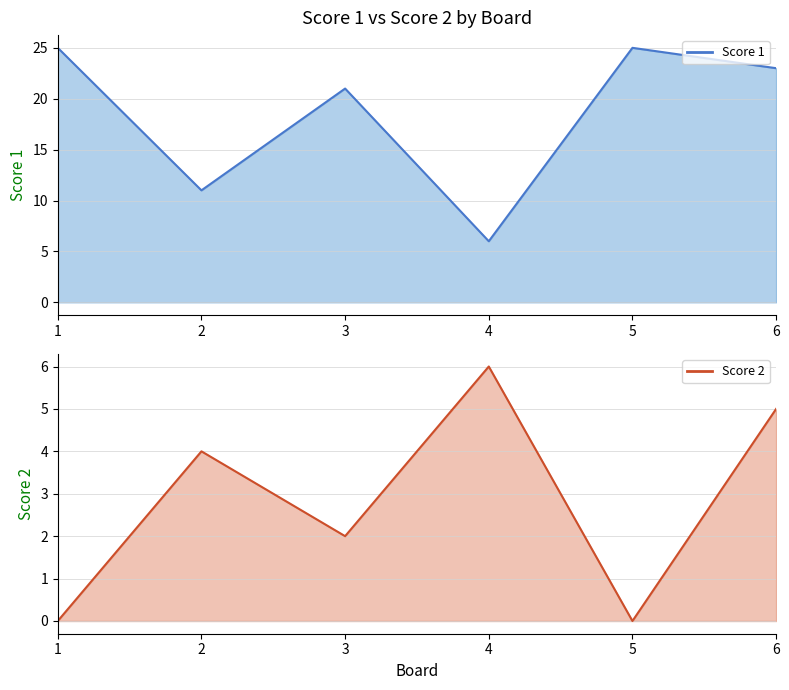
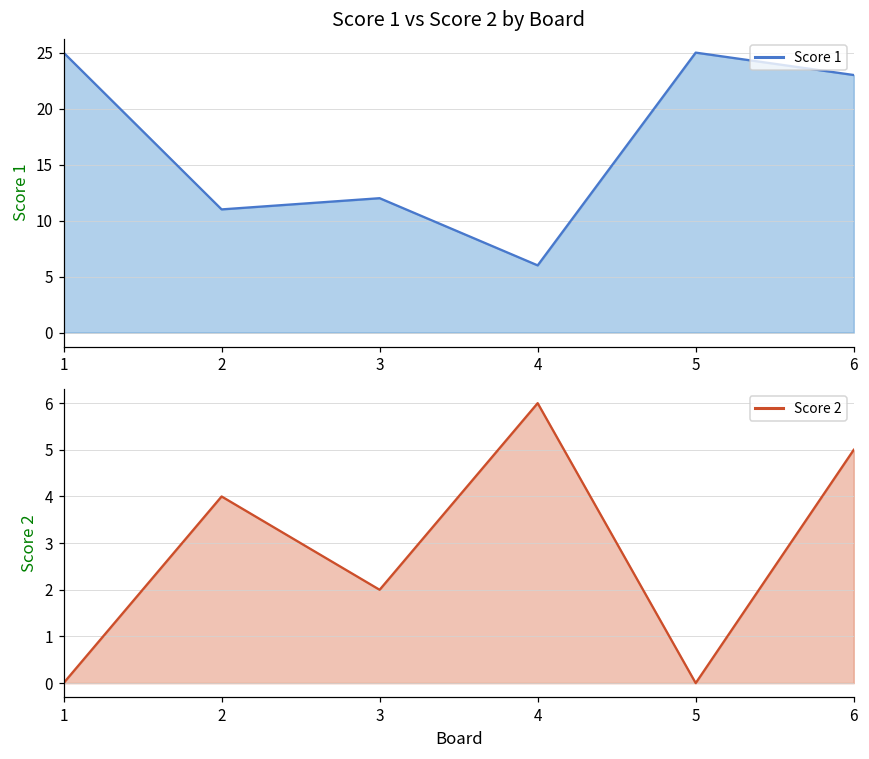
Score 1 vs Score 2 by Board, 3: 21 -> 12
